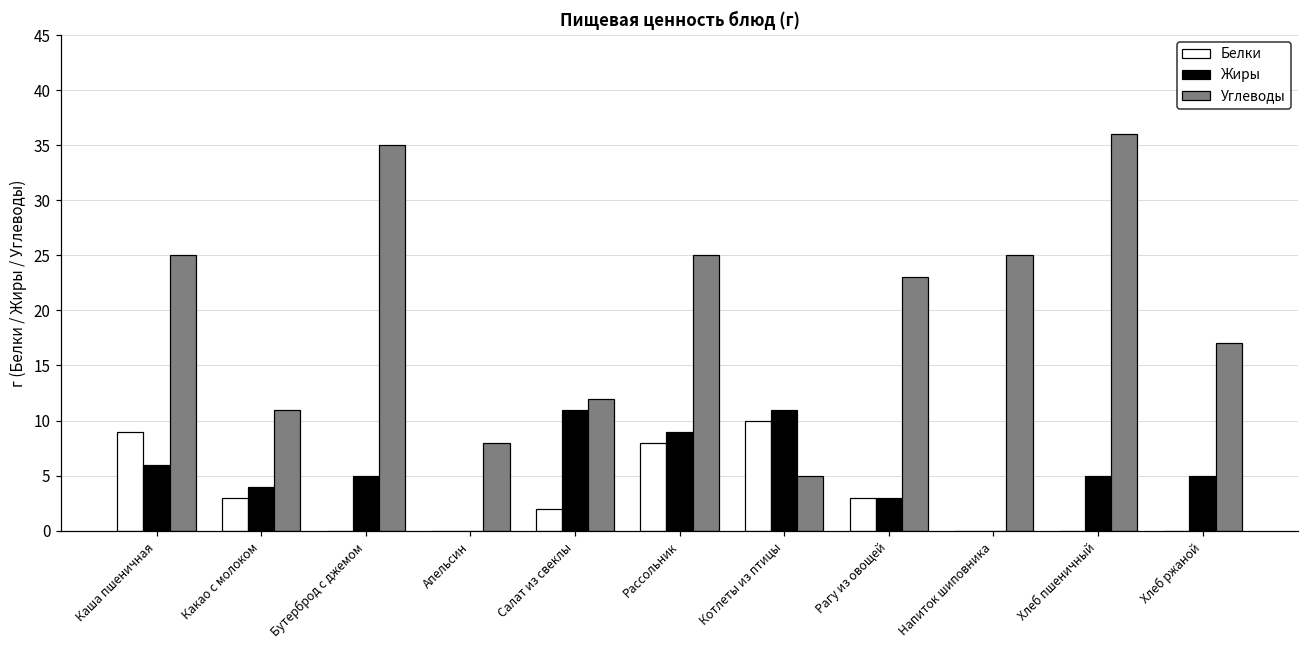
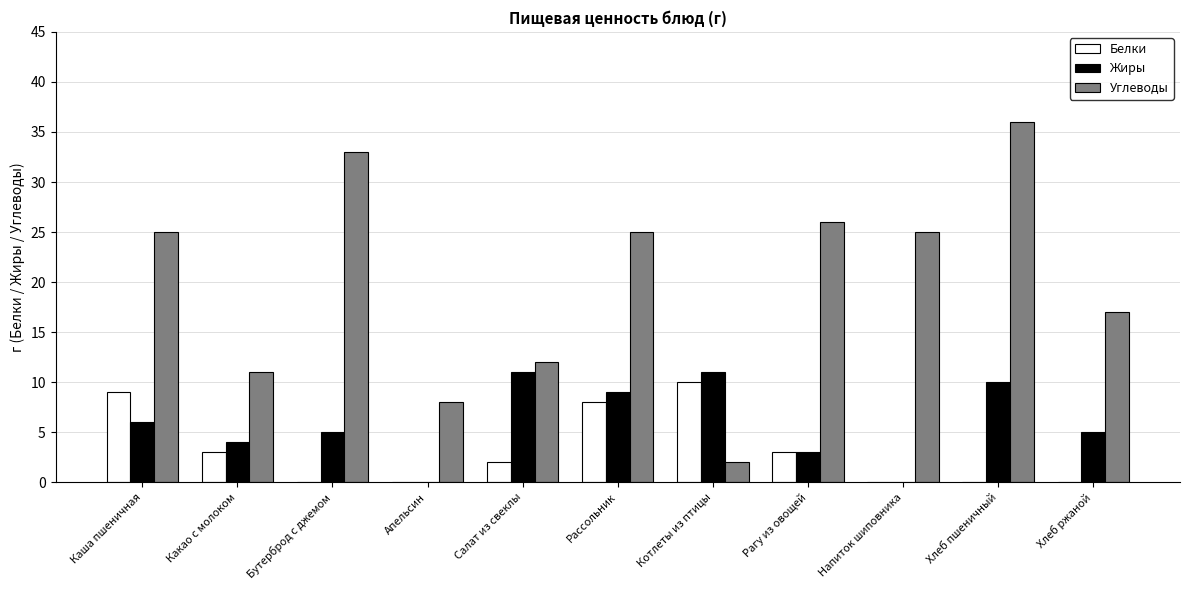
Углеводы, Бутерброд с джемом: 35 -> 33
Углеводы, Котлеты из птицы: 5 -> 2
Углеводы, Рагу из овощей: 23 -> 26
Жиры, Хлеб пшеничный: 5 -> 10
